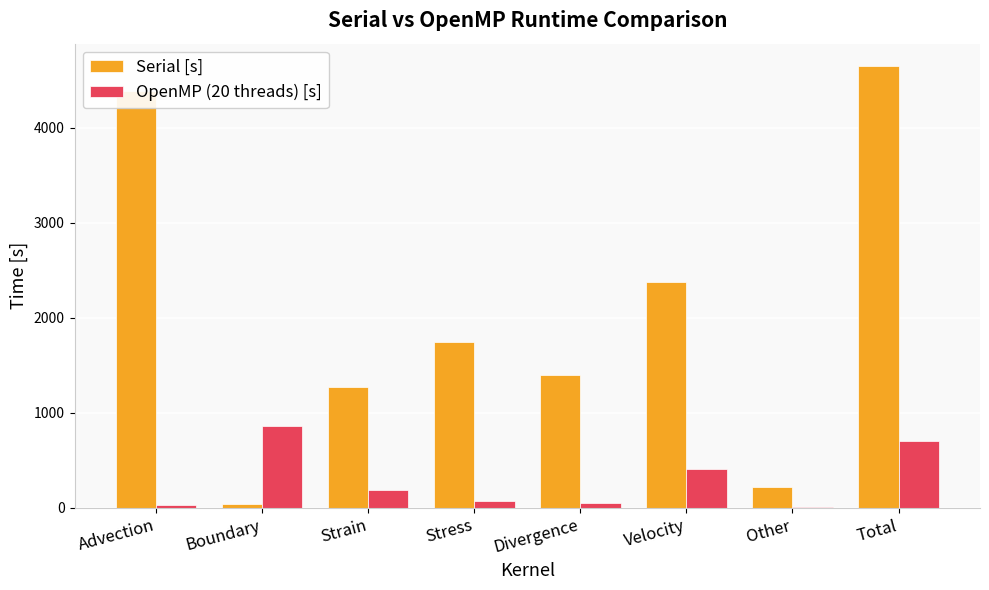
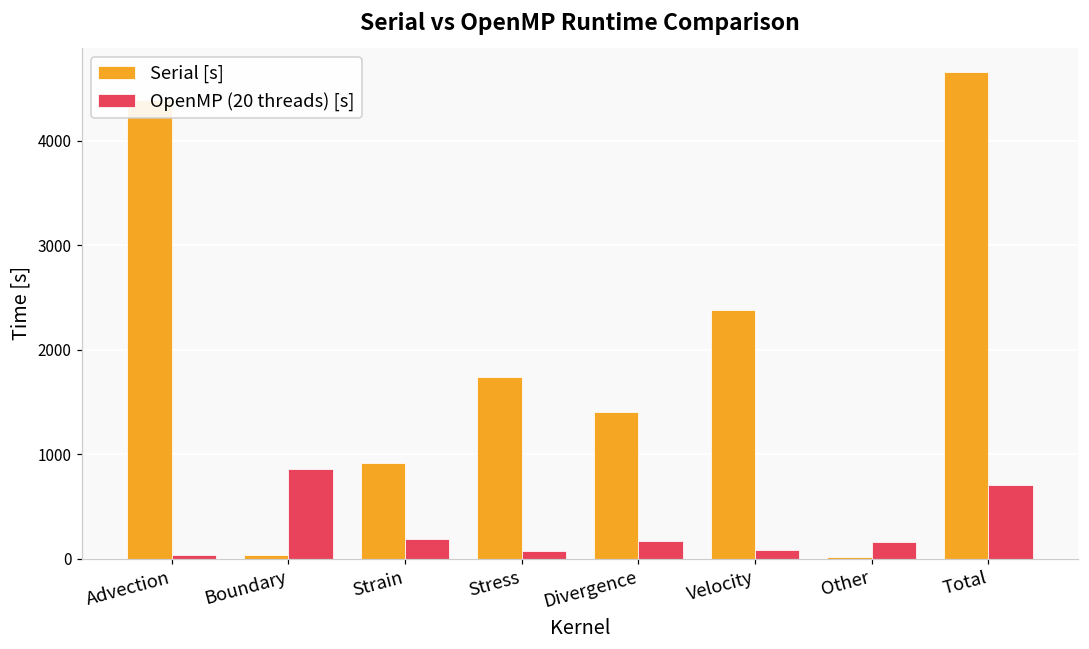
Serial [s], Strain: 1300 -> 900
OpenMP (20 threads) [s], Divergence: 100 -> 200
OpenMP (20 threads) [s], Velocity: 400 -> 100
Serial [s], Other: 200 -> 0
OpenMP (20 threads) [s], Other: 0 -> 200
